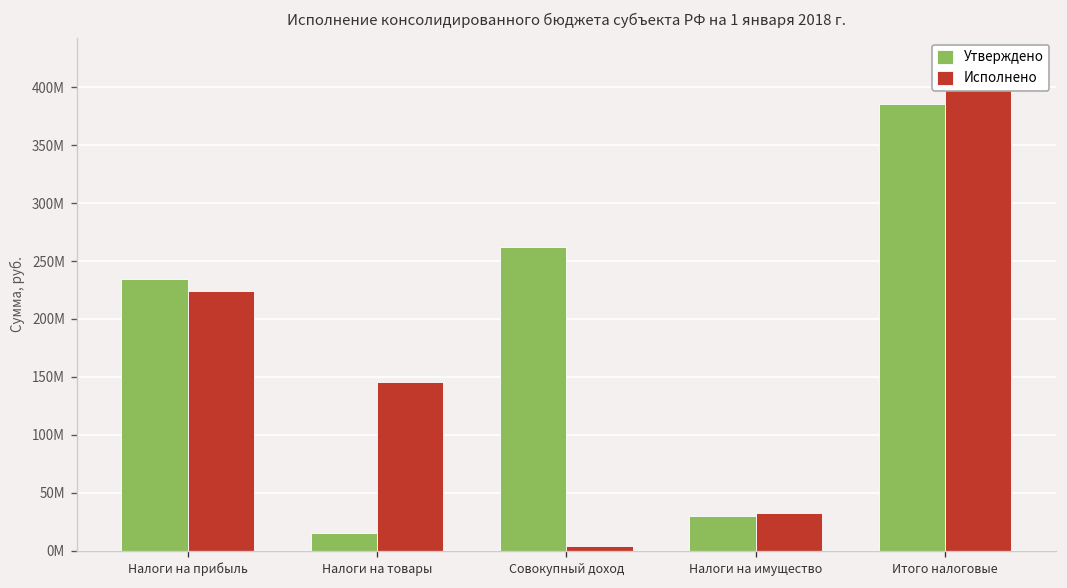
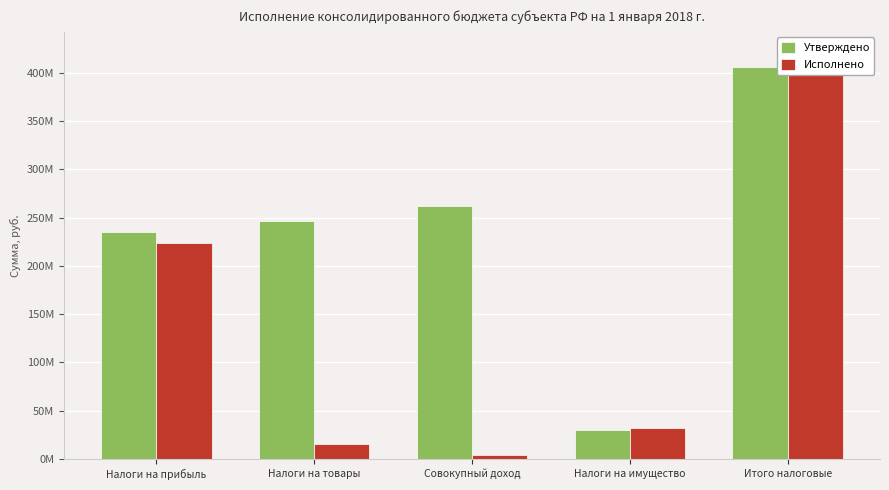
Утверждено, Налоги на товары: 20000000 -> 250000000
Исполнено, Налоги на товары: 150000000 -> 20000000
Утверждено, Итого налоговые: 390000000 -> 410000000
